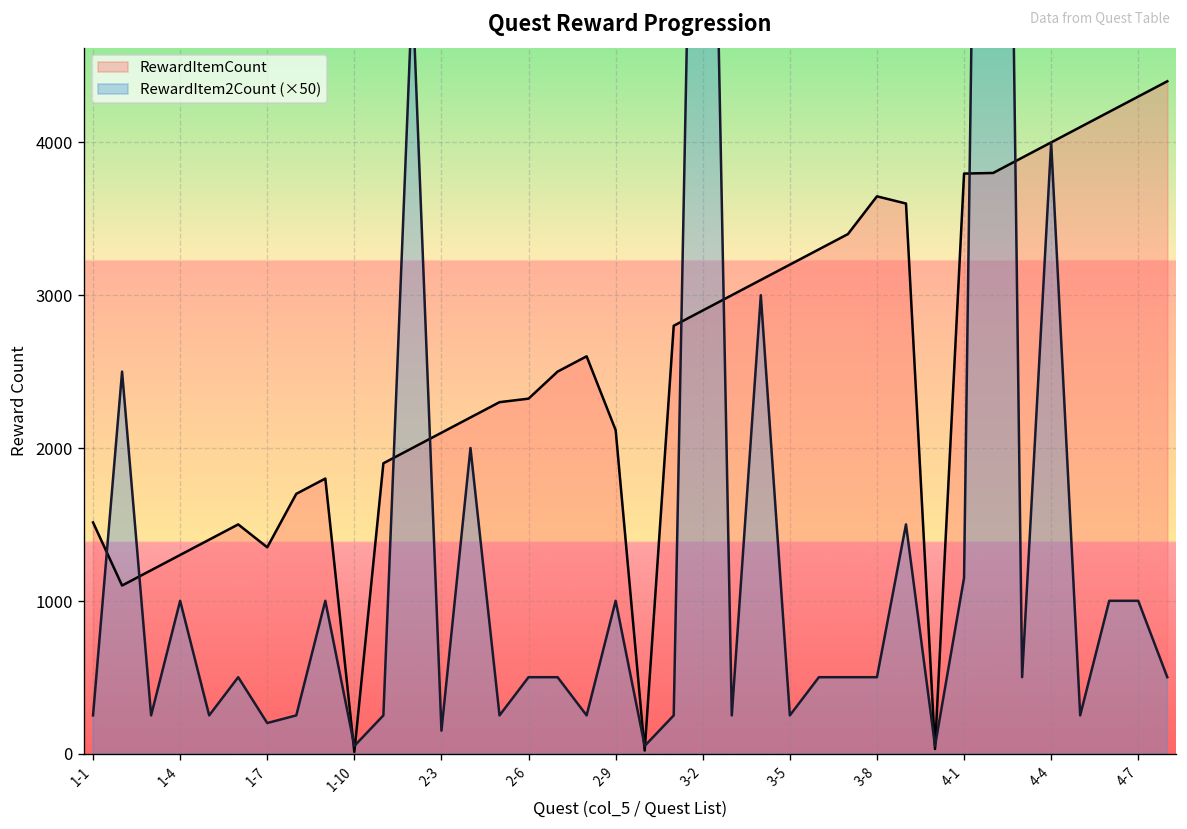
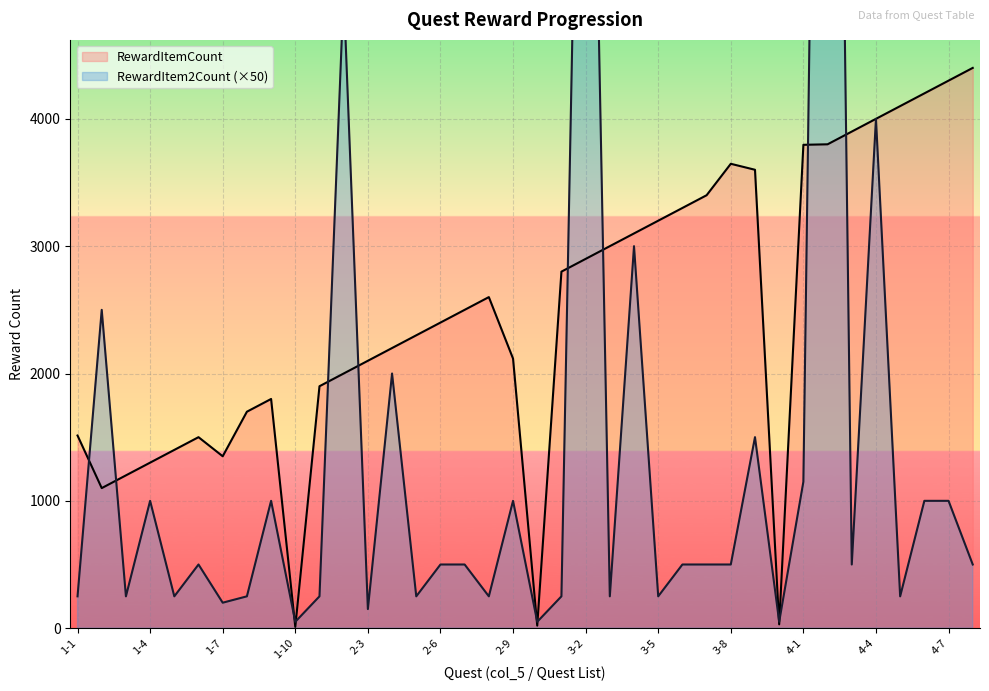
RewardItemCount, 2-6: 2320 -> 2400
